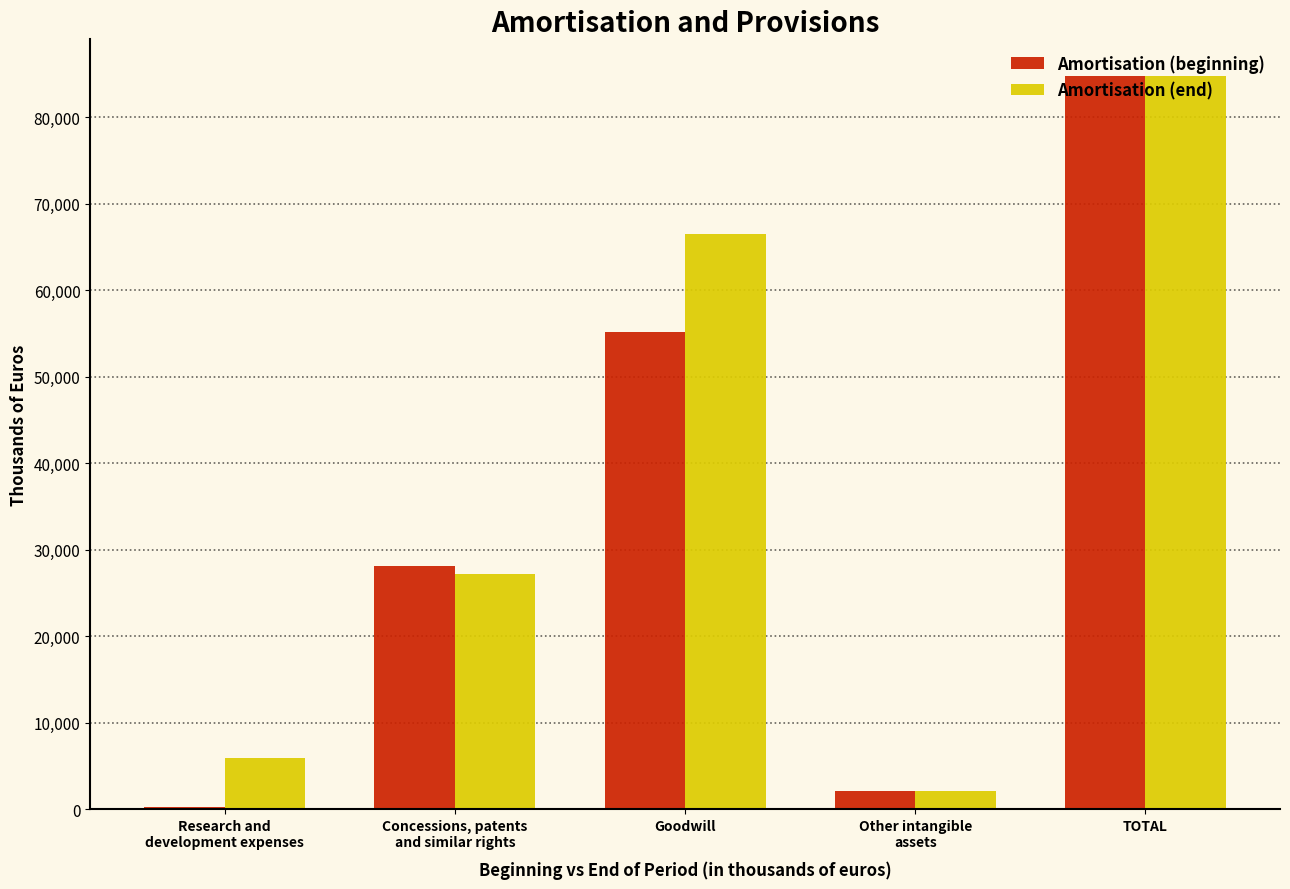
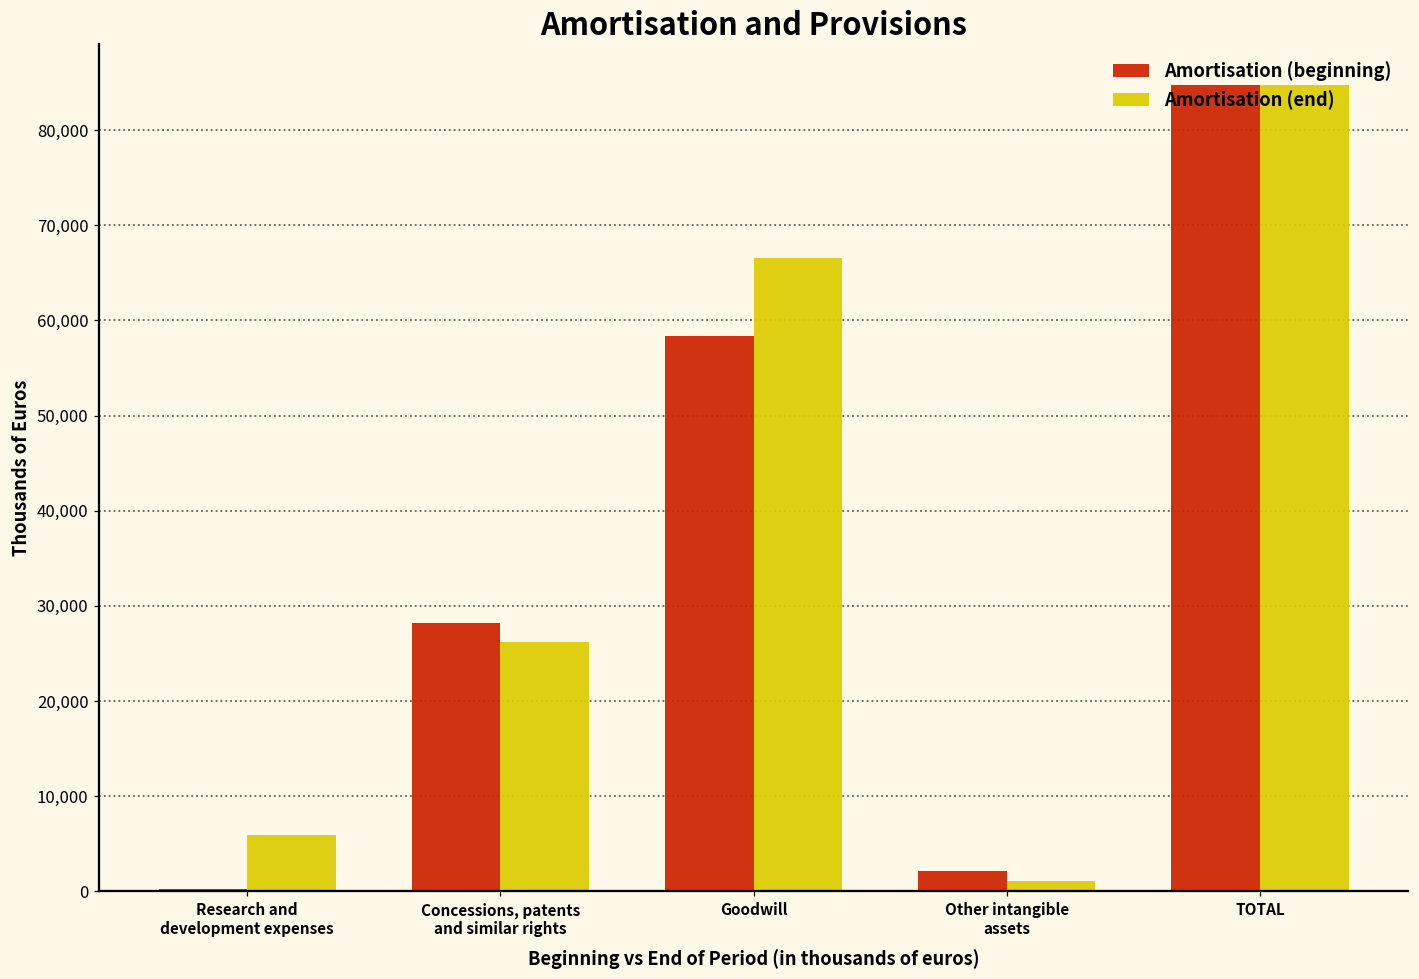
Amortisation (end), Concessions, patents and similar rights: 27,000 -> 26,000
Amortisation (beginning), Goodwill: 55,000 -> 58,000
Amortisation (end), Other intangible assets: 2,000 -> 1,000
